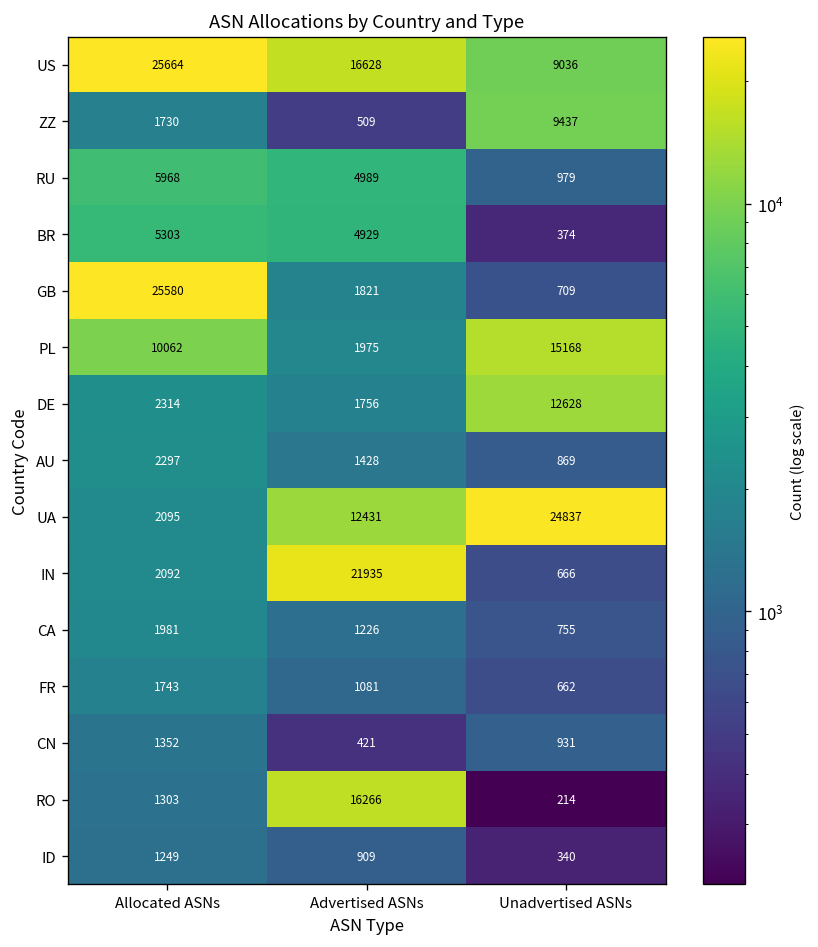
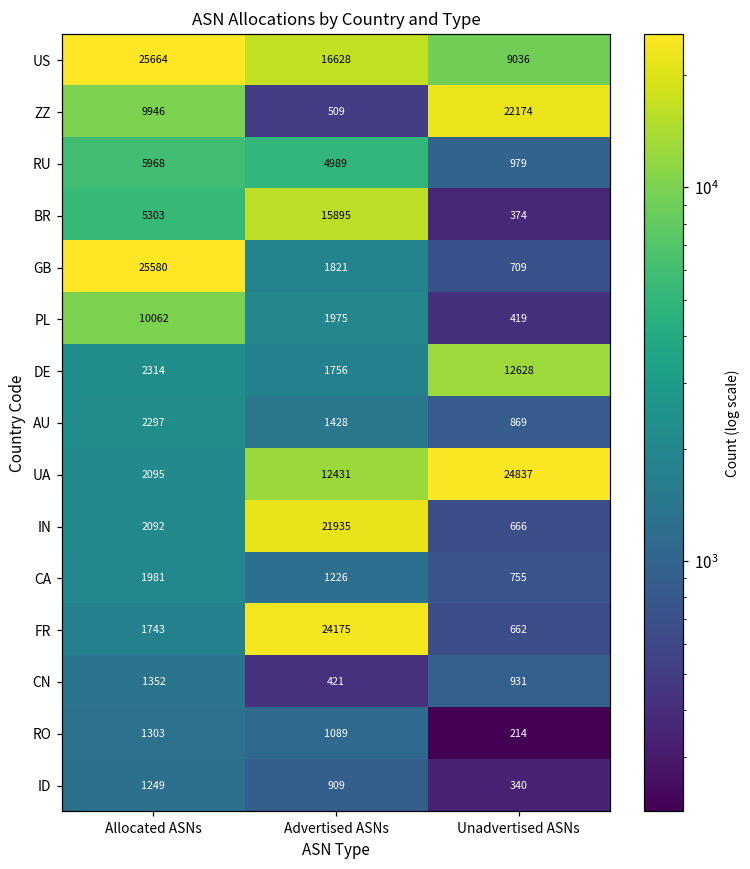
ZZ, Allocated ASNs: 1730 -> 9946
ZZ, Unadvertised ASNs: 9437 -> 22174
BR, Advertised ASNs: 4929 -> 15895
PL, Unadvertised ASNs: 15168 -> 419
FR, Advertised ASNs: 1081 -> 24175
RO, Advertised ASNs: 16266 -> 1089
